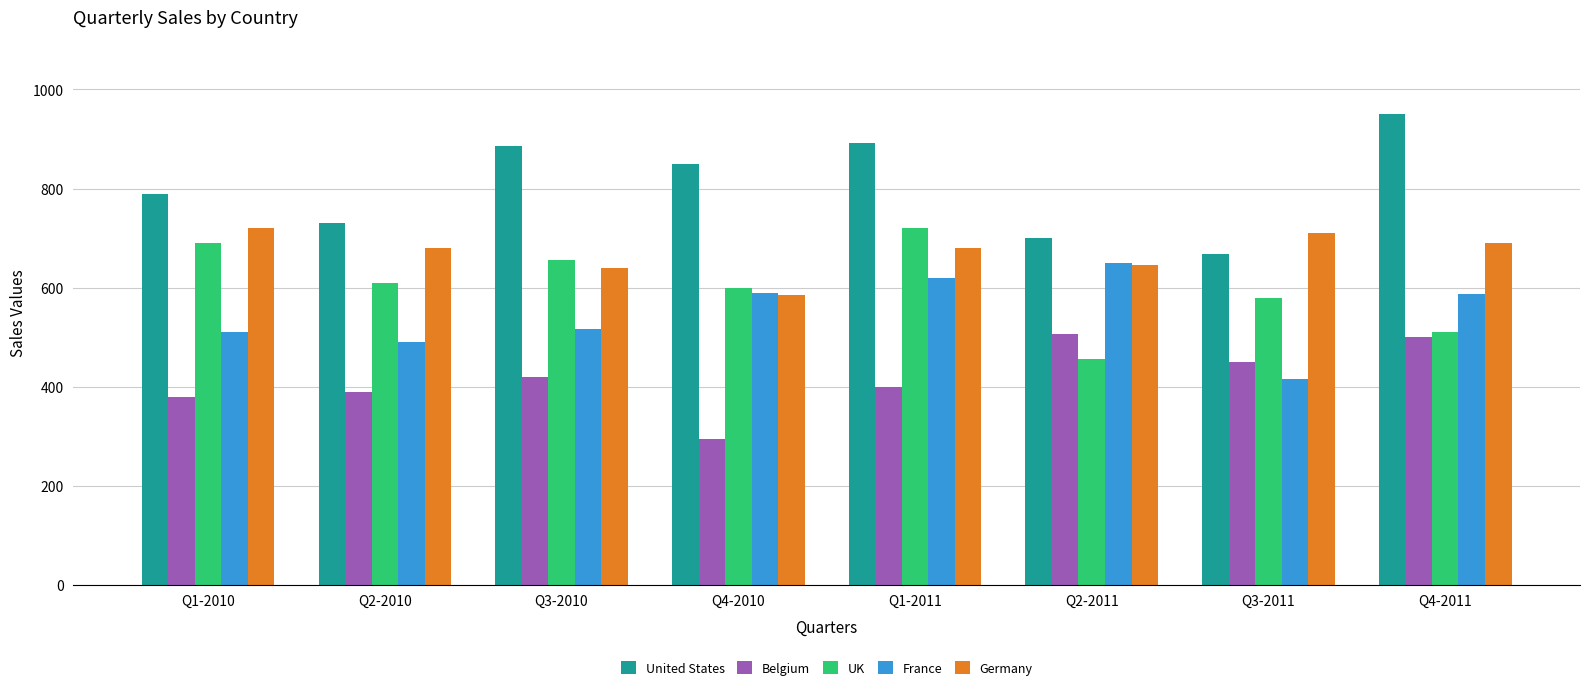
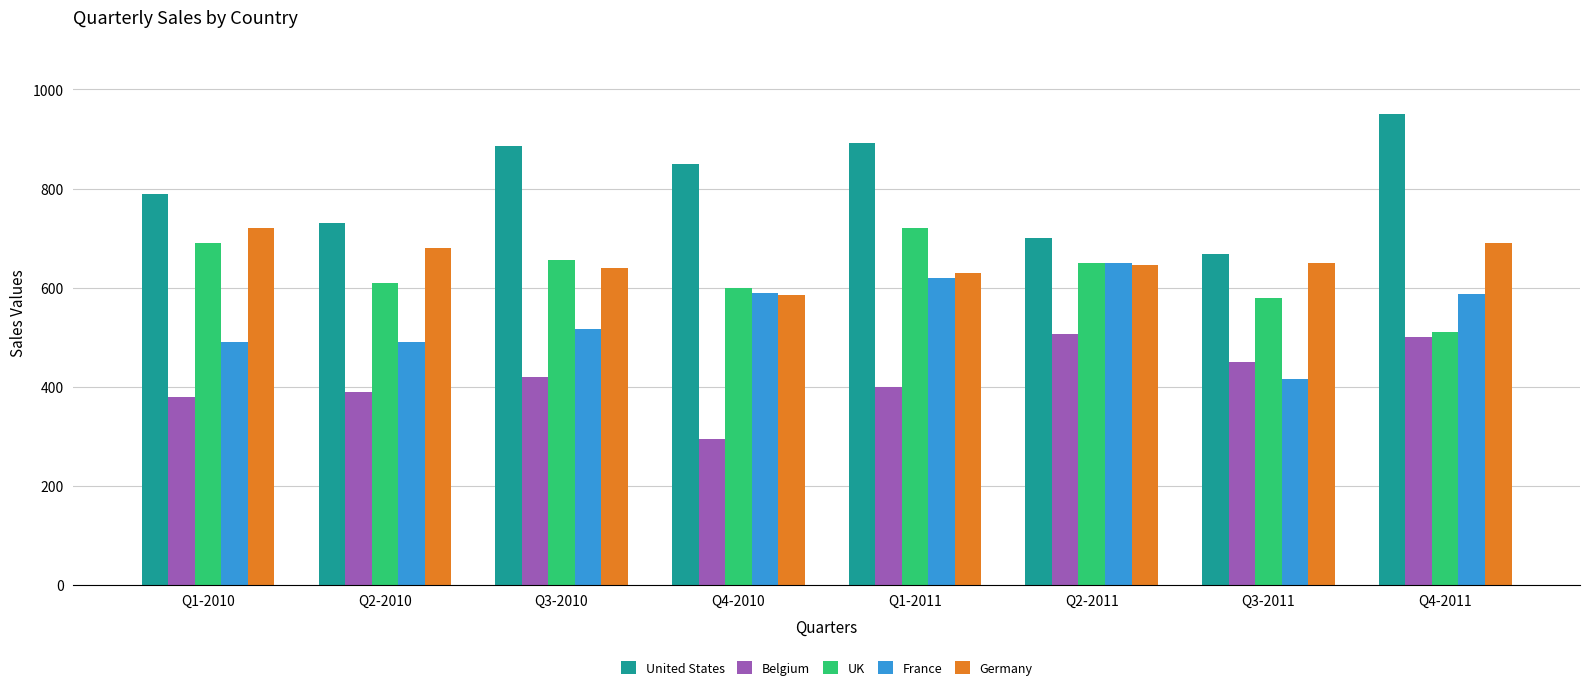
France, Q1-2010: 510 -> 490
Germany, Q1-2011: 680 -> 630
UK, Q2-2011: 460 -> 650
Germany, Q3-2011: 710 -> 650
